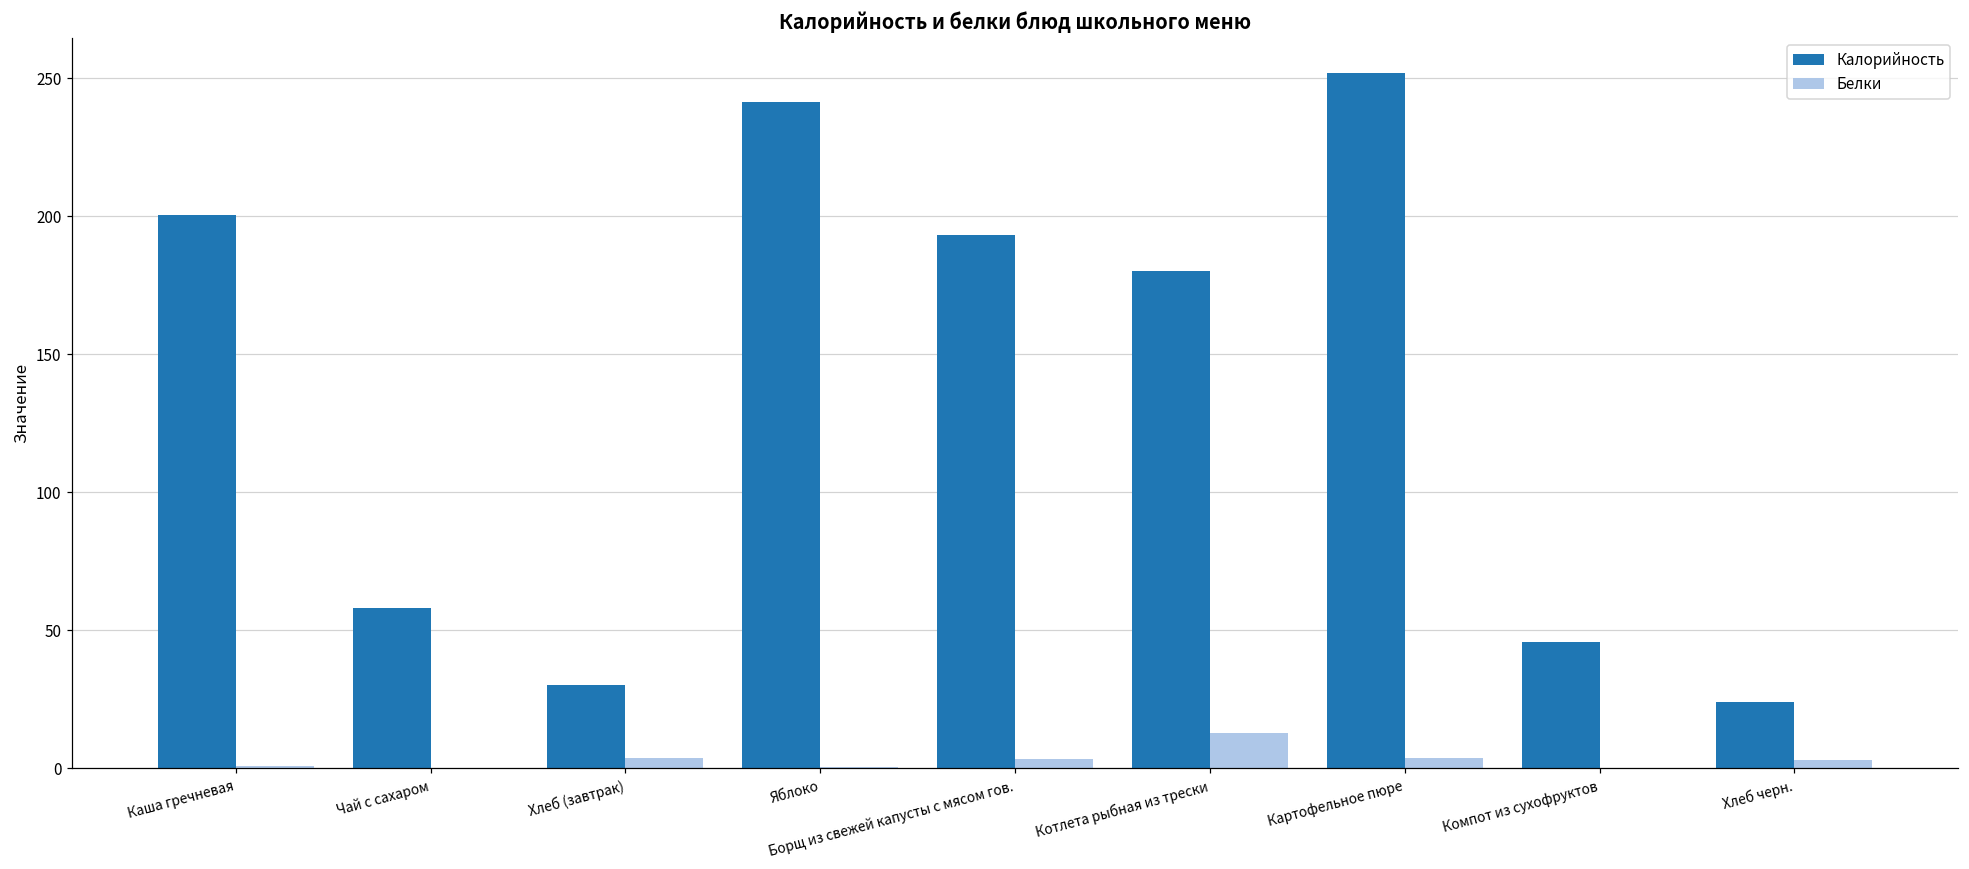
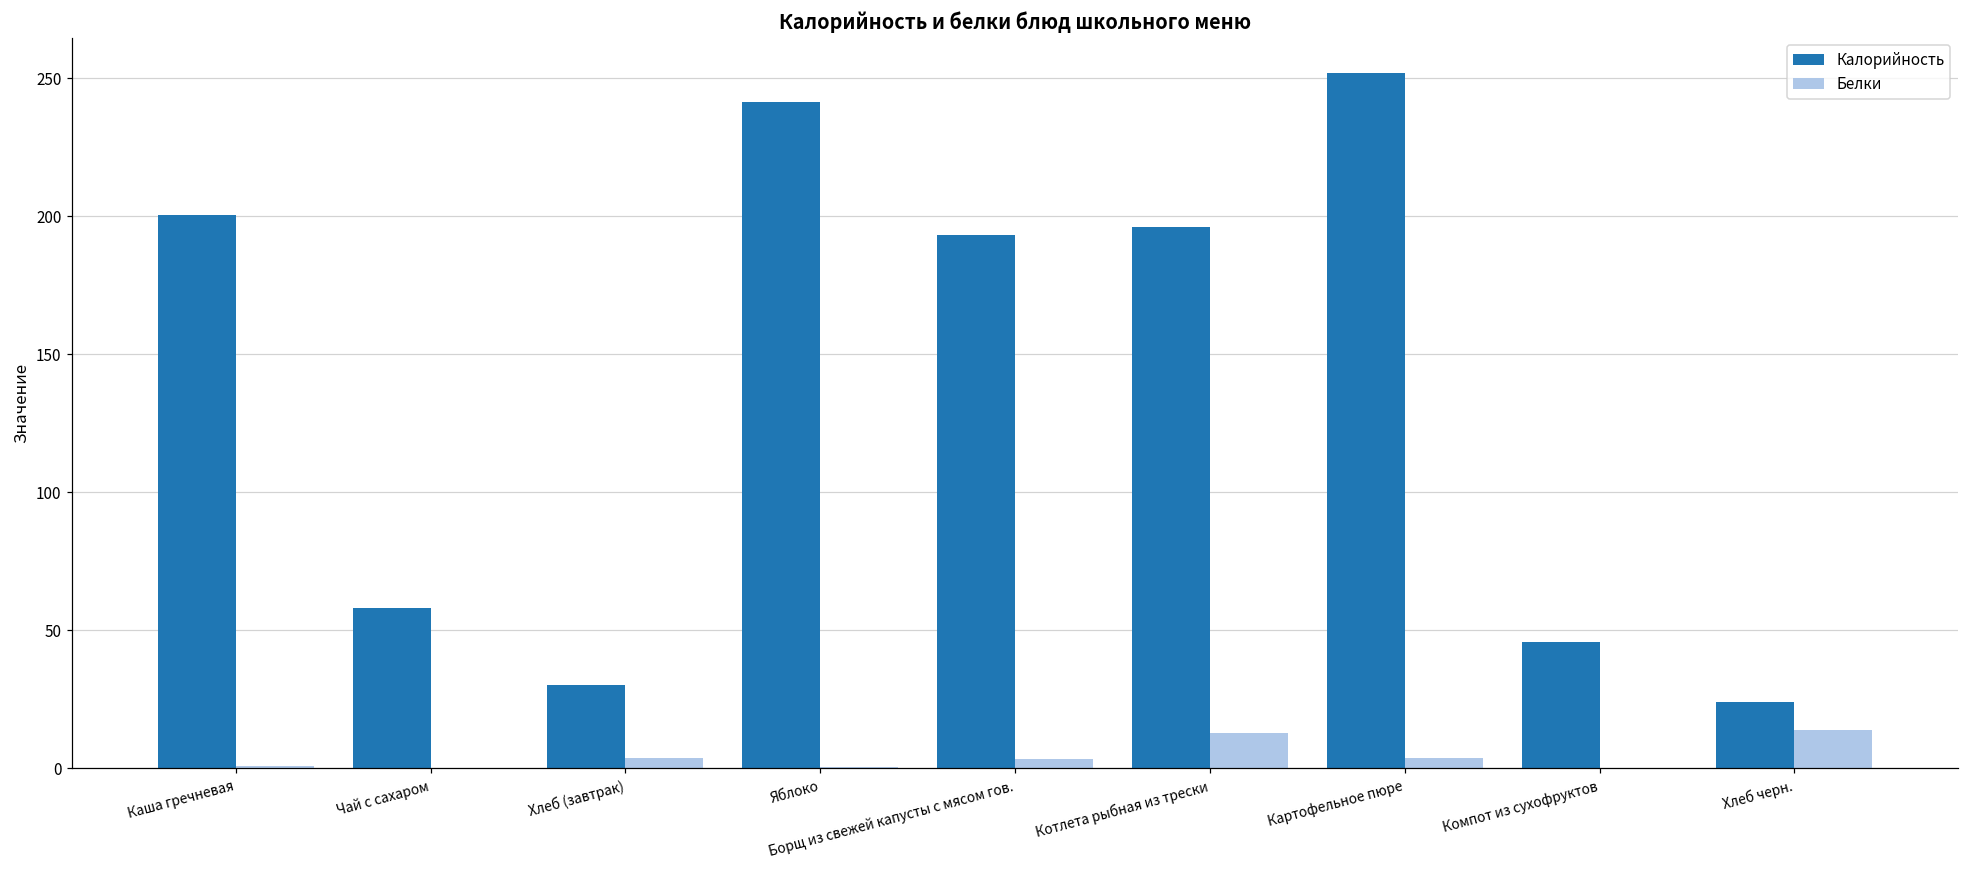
Калорийность, Котлета рыбная из трески: 180 -> 196
Белки, Хлеб черн.: 3 -> 14
